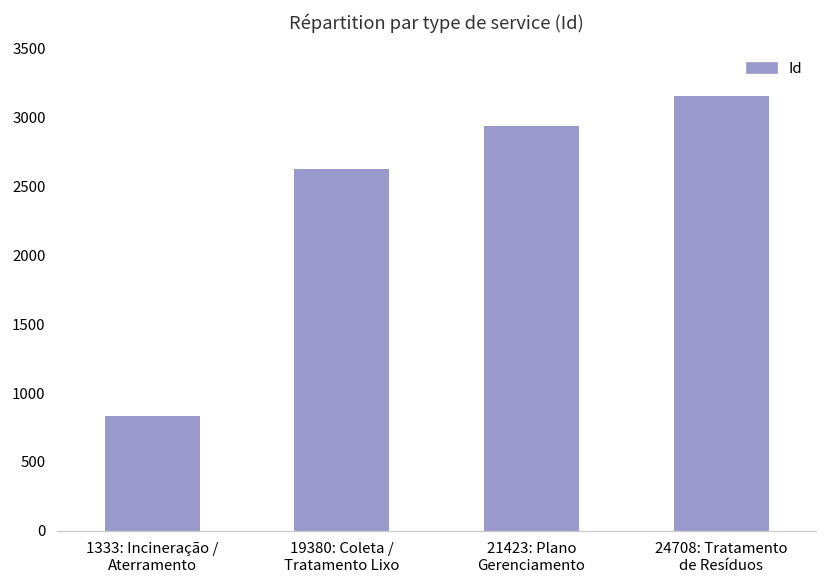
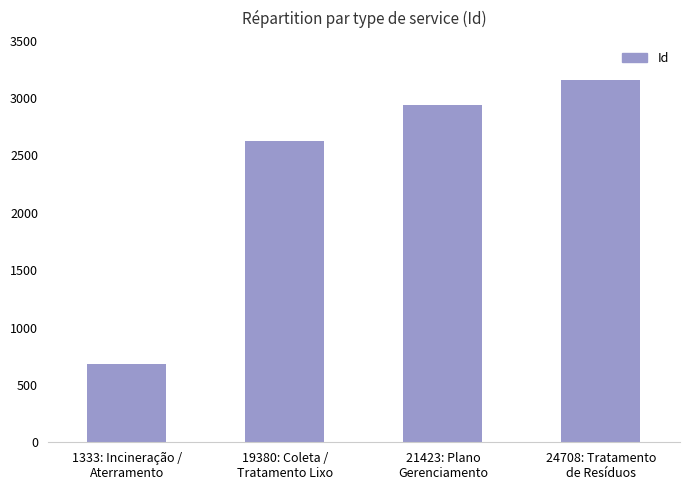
1333: Incineração / Aterramento: 840 -> 680
